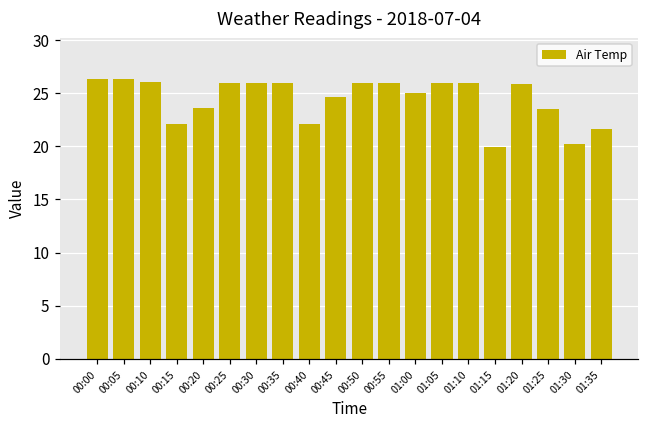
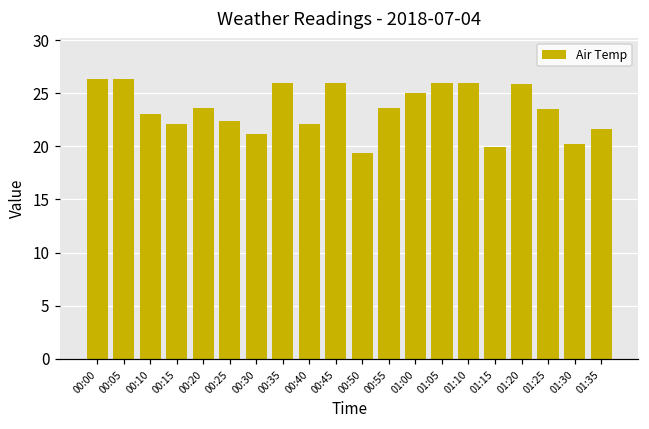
00:10: 26 -> 23
00:25: 26 -> 22
00:30: 26 -> 21
00:45: 25 -> 26
00:50: 26 -> 19
00:55: 26 -> 24
